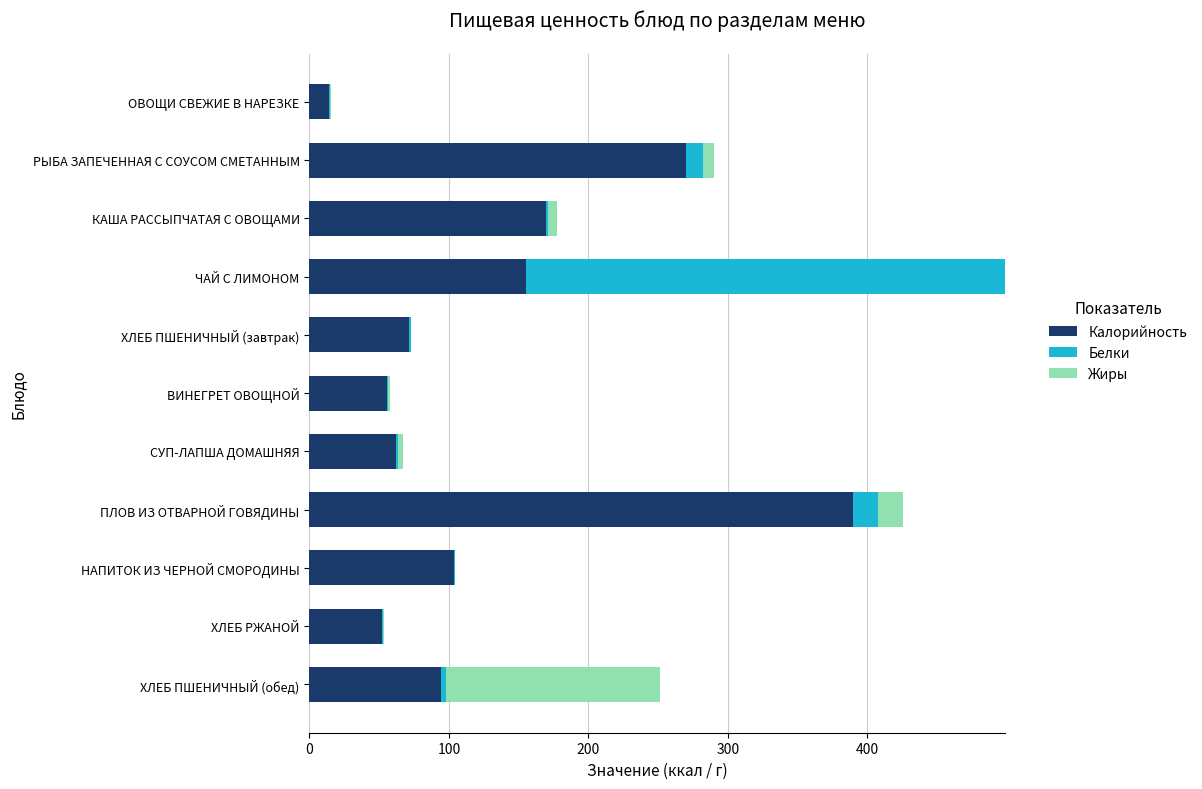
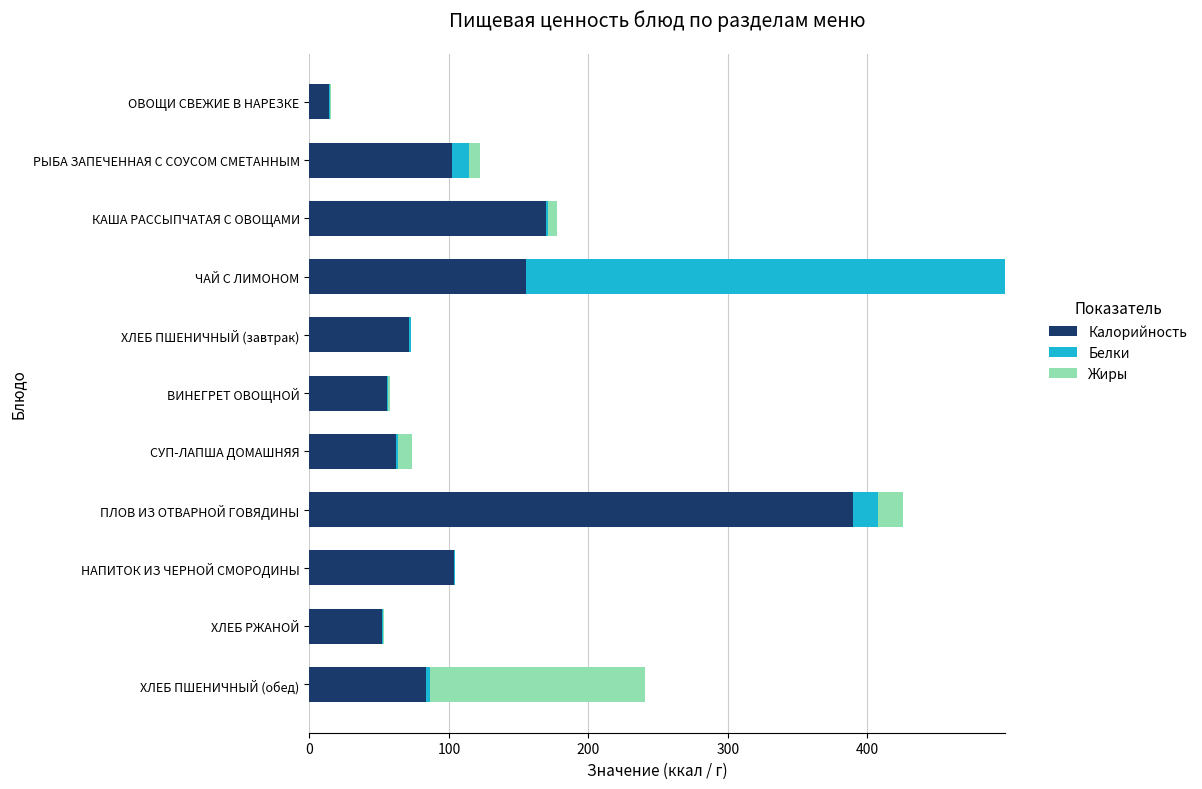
Калорийность, РЫБА ЗАПЕЧЕННАЯ С СОУСОМ СМЕТАННЫМ: 270 -> 103
Жиры, СУП-ЛАПША ДОМАШНЯЯ: 4 -> 11
Калорийность, ХЛЕБ ПШЕНИЧНЫЙ (обед): 95 -> 84
